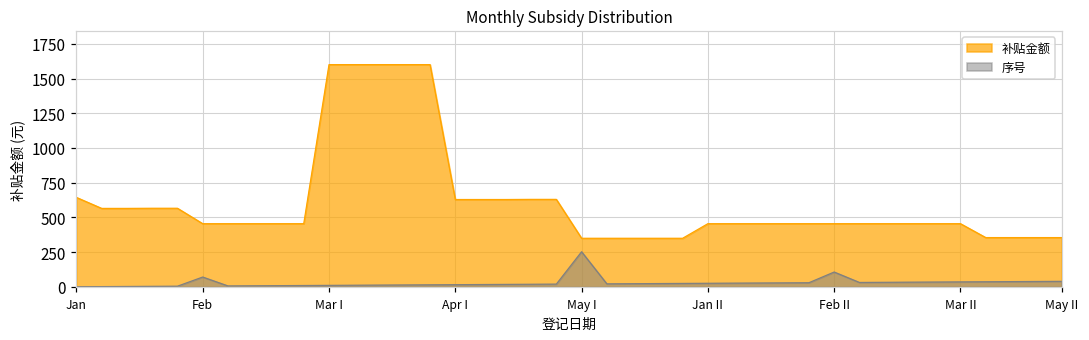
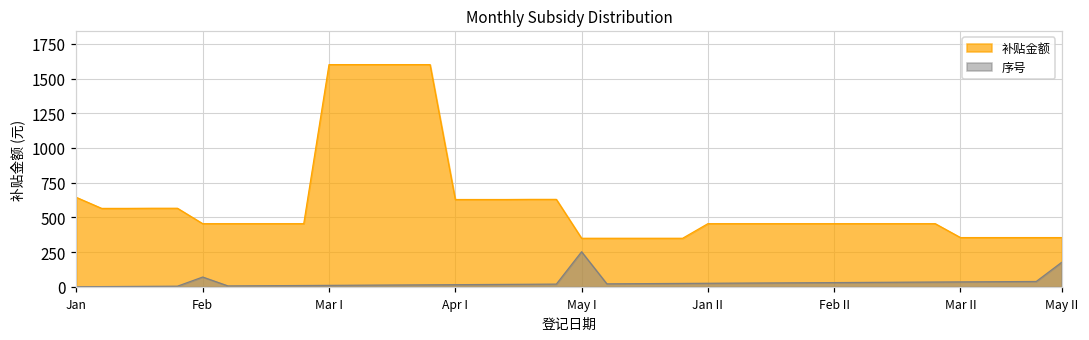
序号, Feb II: 110 -> 30
补贴金额, Mar II: 460 -> 360
序号, May II: 40 -> 180
